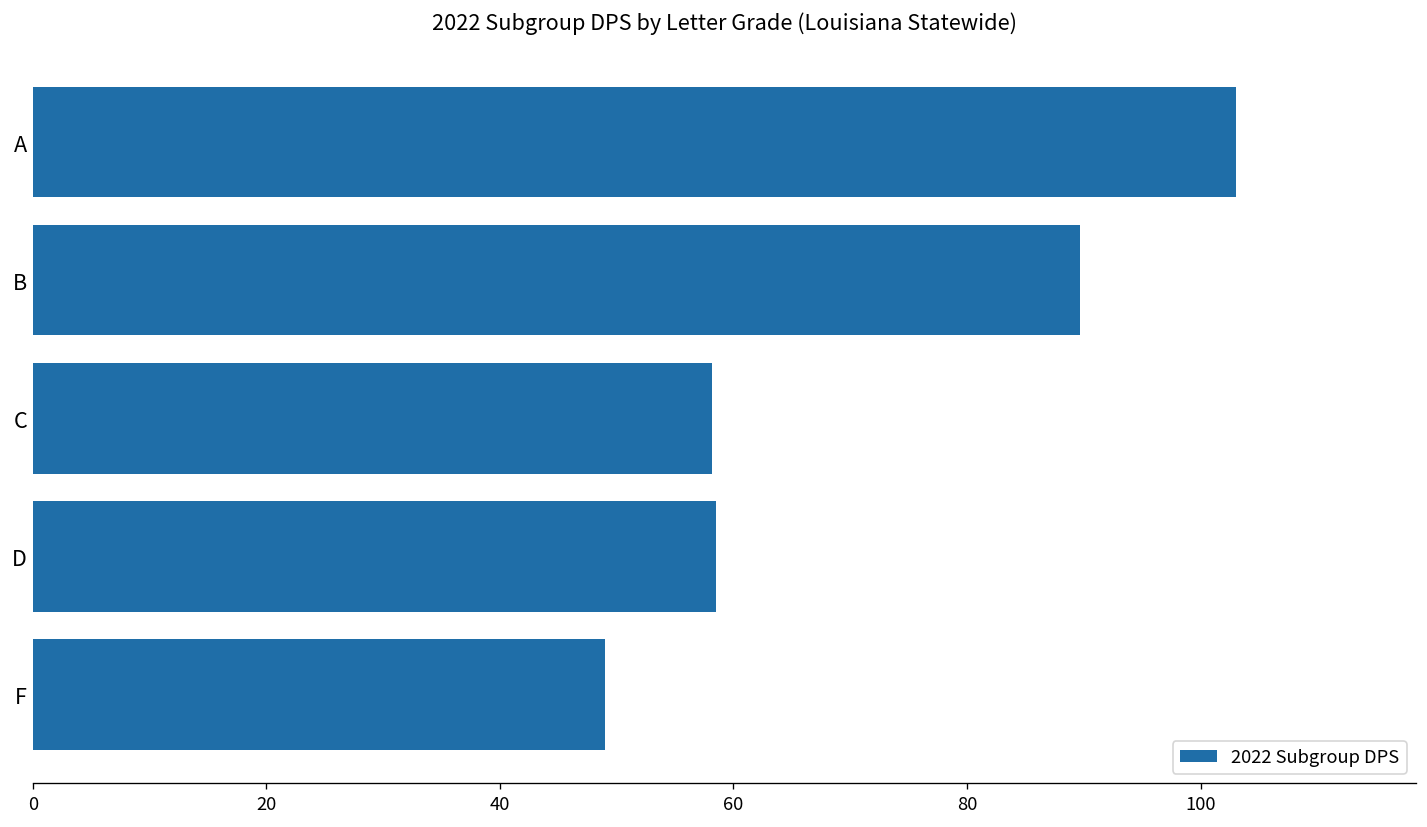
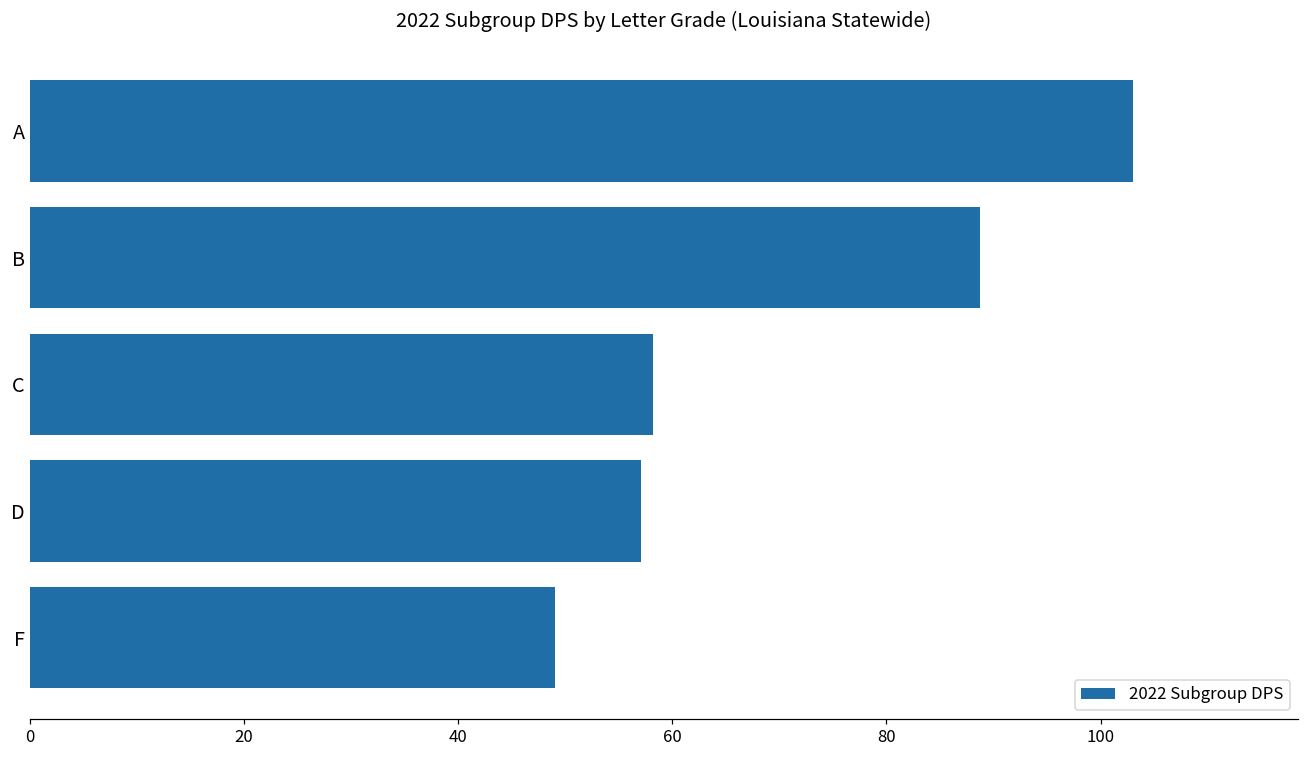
B: 90 -> 89
D: 59 -> 57
